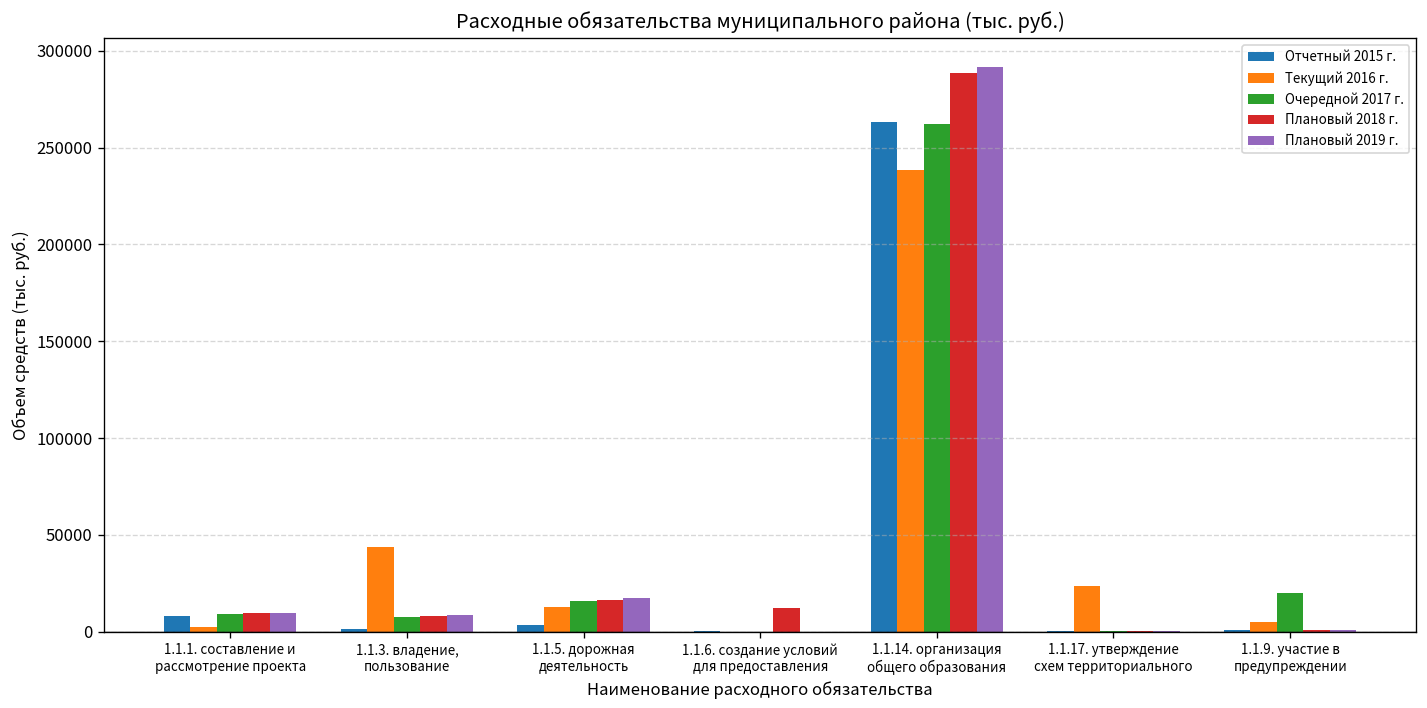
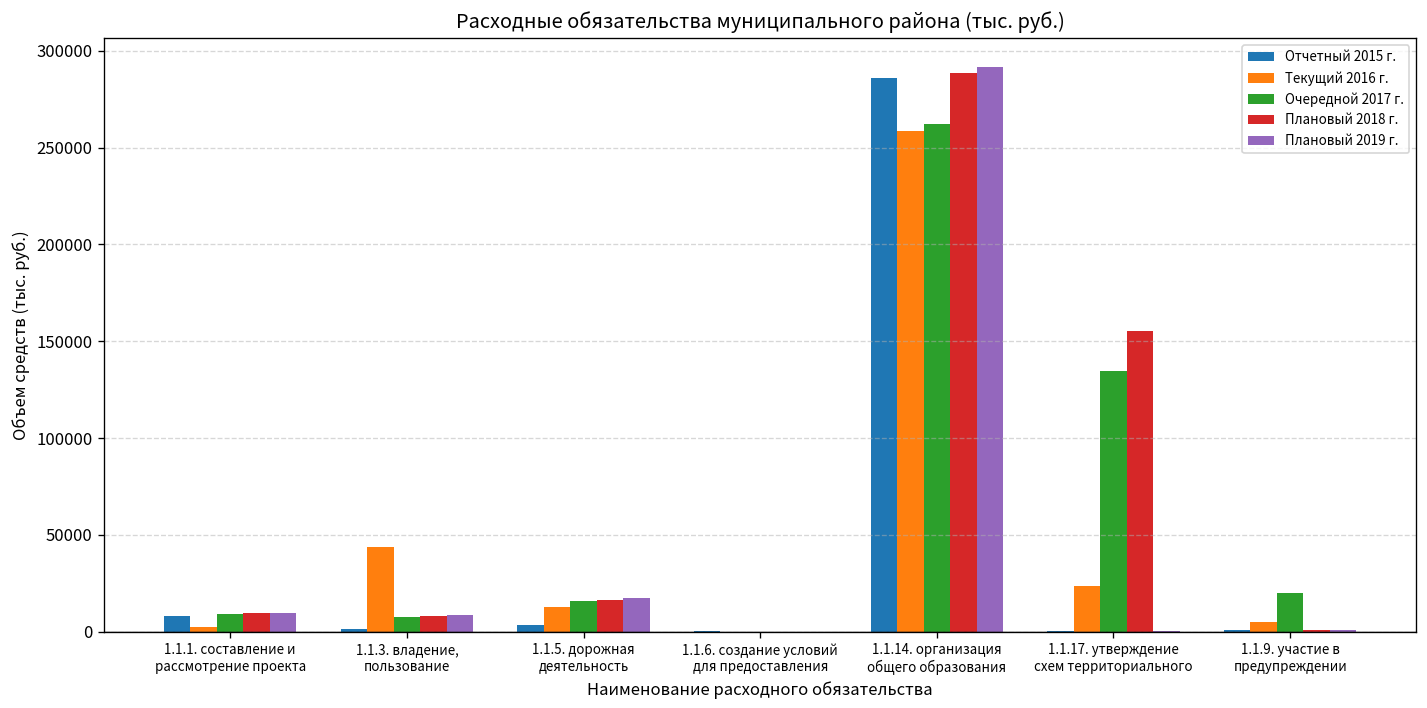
Плановый 2018 г., 1.1.6. создание условий для предоставления: 12000 -> 0
Отчетный 2015 г., 1.1.14. организация общего образования: 263000 -> 286000
Текущий 2016 г., 1.1.14. организация общего образования: 239000 -> 259000
Очередной 2017 г., 1.1.17. утверждение схем территориального: 1000 -> 134000
Плановый 2018 г., 1.1.17. утверждение схем территориального: 1000 -> 155000
